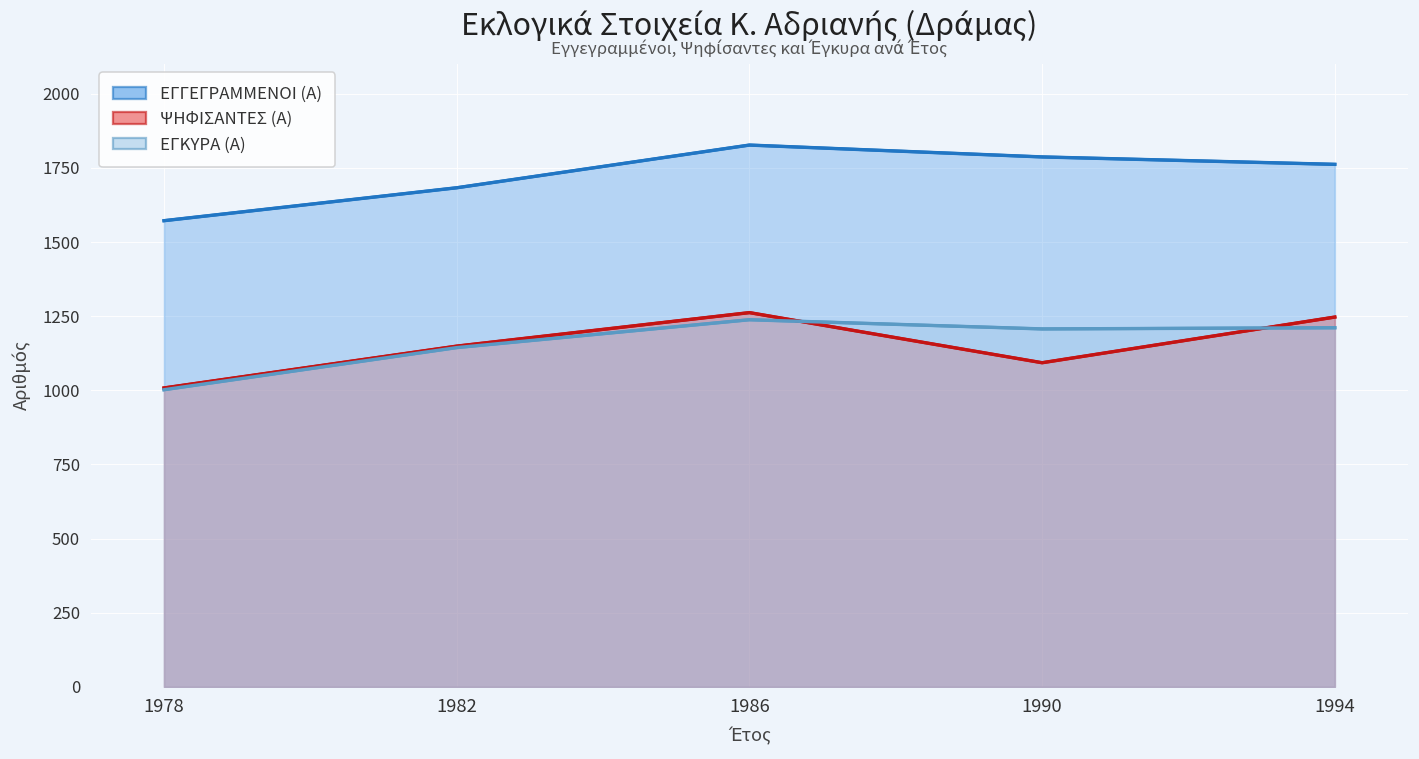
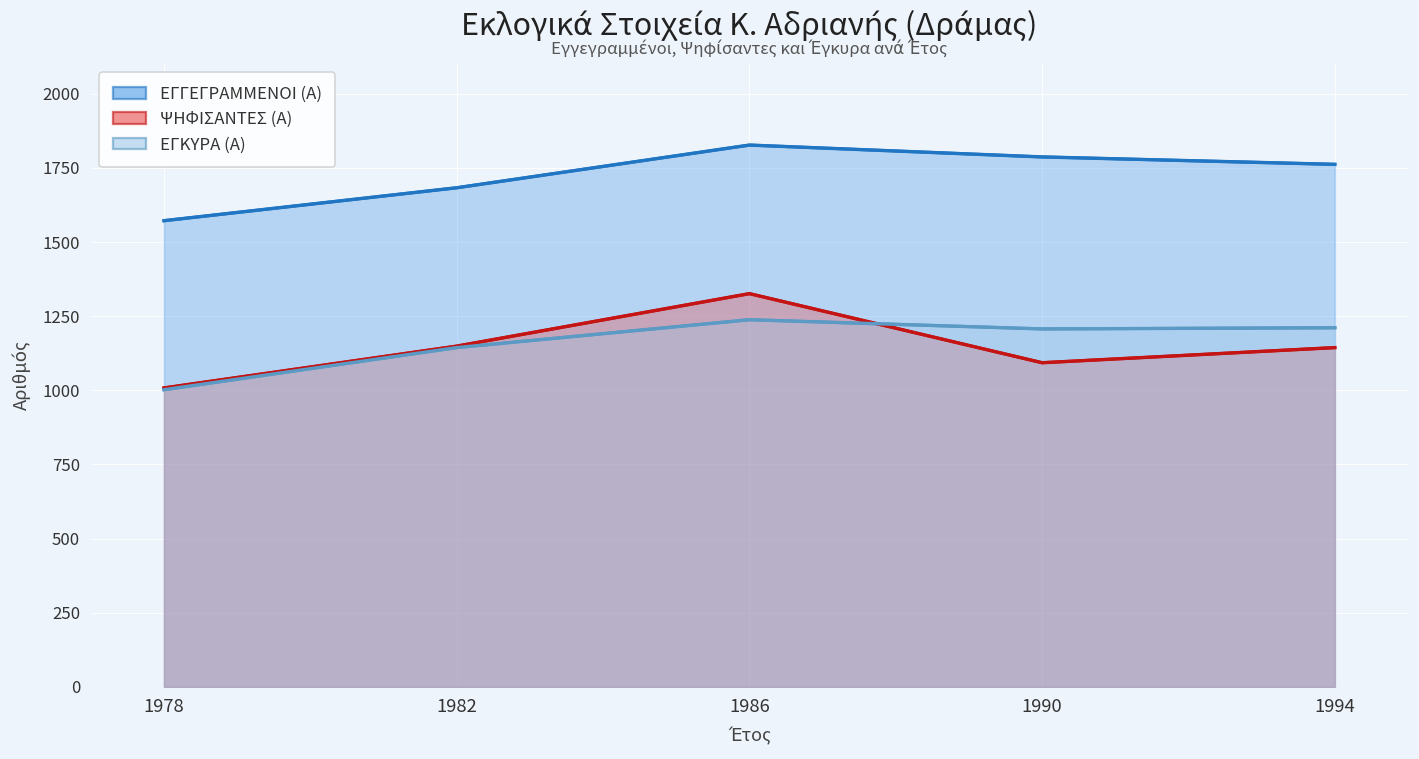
ΨΗΦΙΣΑΝΤΕΣ (Α), 1986: 1260 -> 1330
ΨΗΦΙΣΑΝΤΕΣ (Α), 1994: 1250 -> 1140
